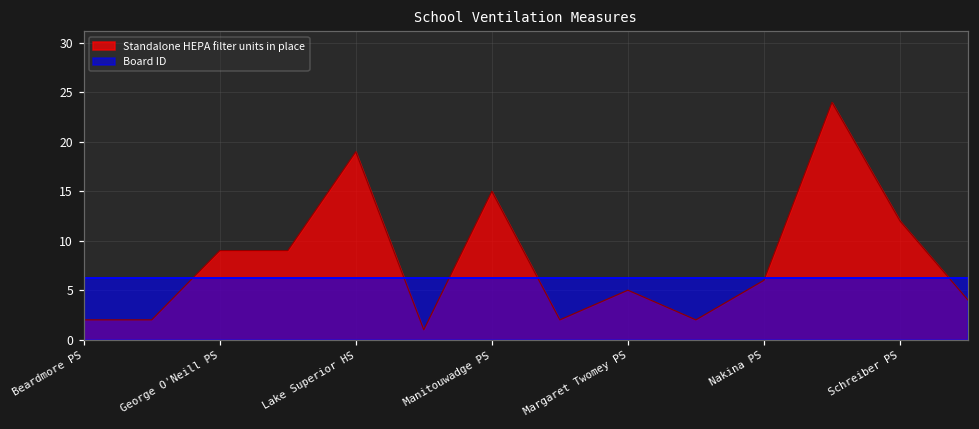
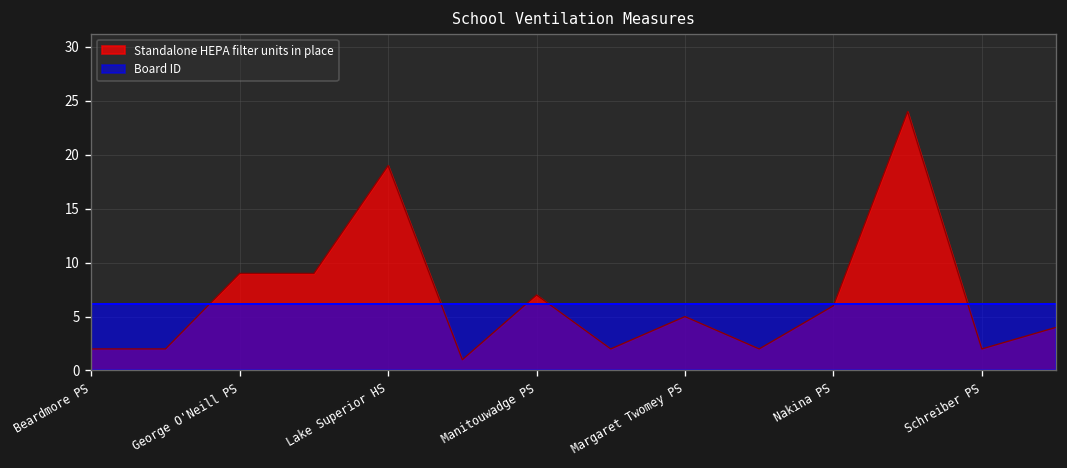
Standalone HEPA filter units in place, Manitouwadge PS: 15 -> 7
Standalone HEPA filter units in place, Schreiber PS: 12 -> 2
